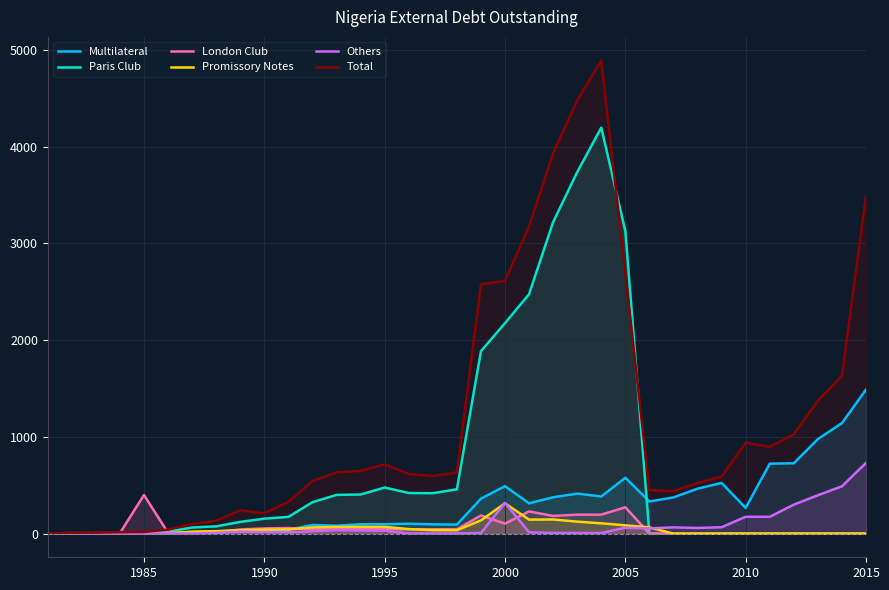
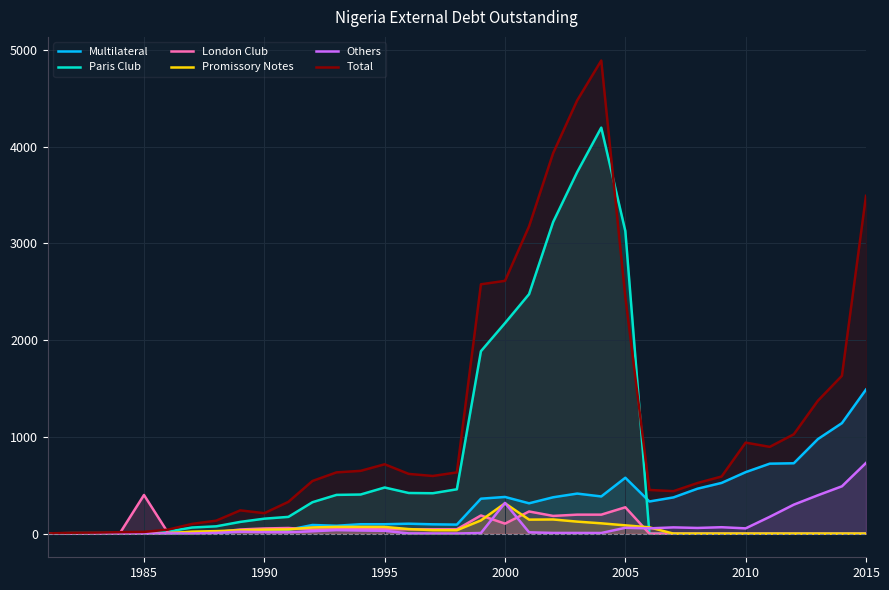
Multilateral, 2000: 500 -> 400
Total, 2005: 2700 -> 2400
Multilateral, 2010: 300 -> 600
Others, 2010: 200 -> 100
